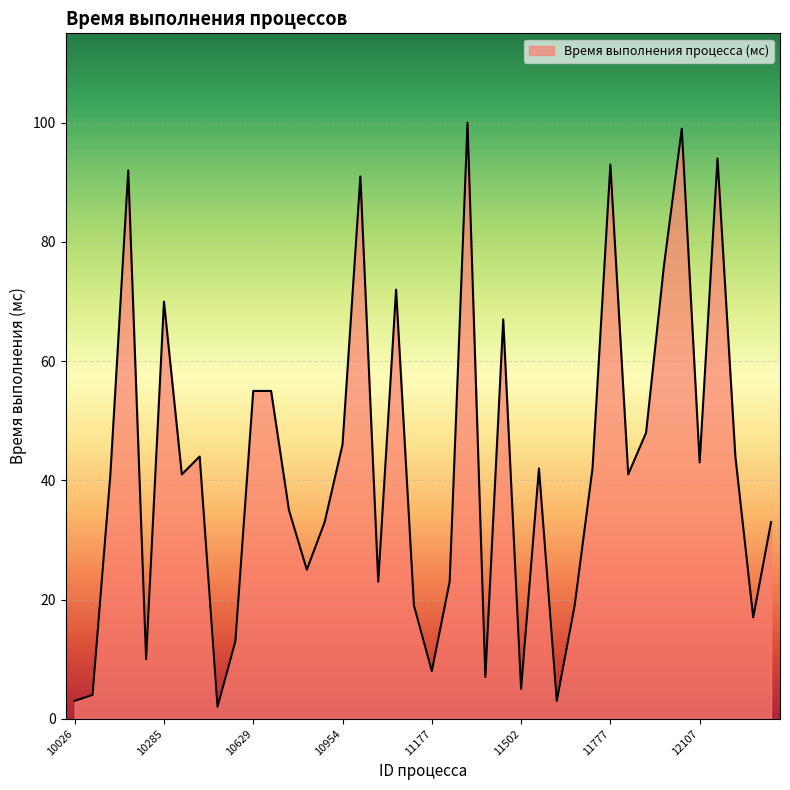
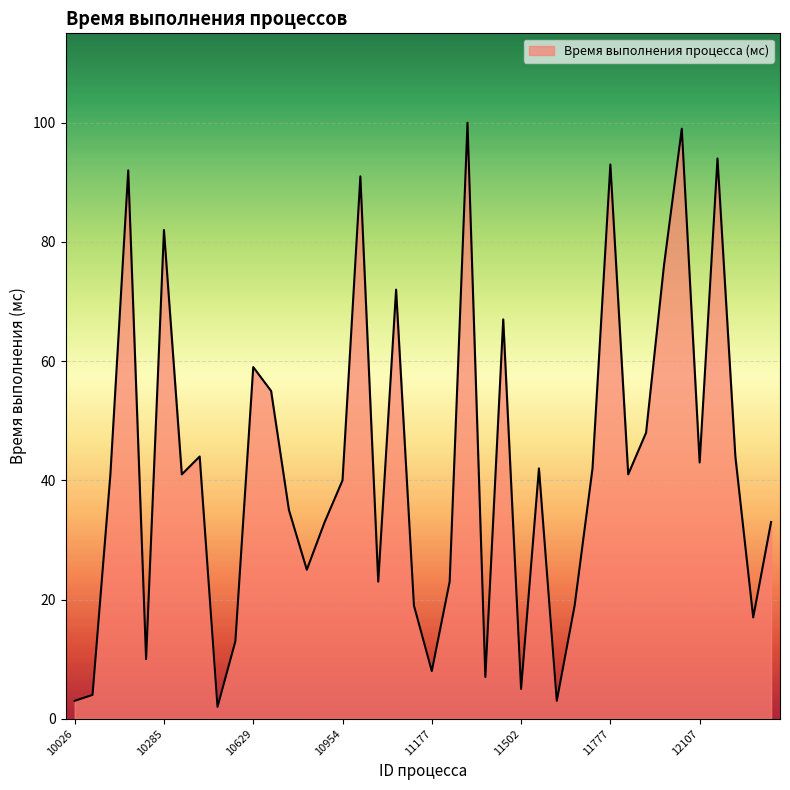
10285: 70 -> 82
10629: 55 -> 59
10954: 46 -> 40
